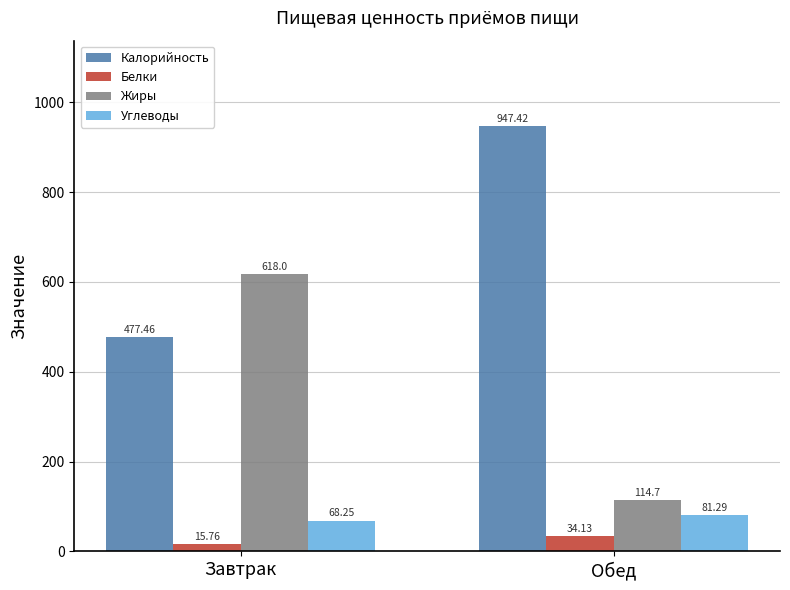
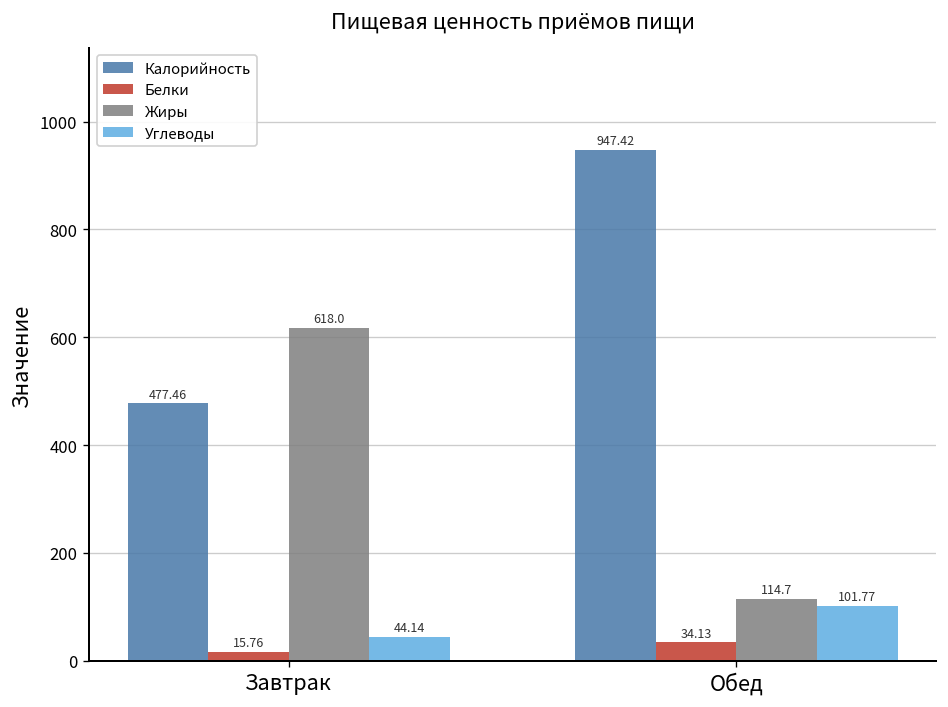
Углеводы, Завтрак: 68.25 -> 44.14
Углеводы, Обед: 81.29 -> 101.77
